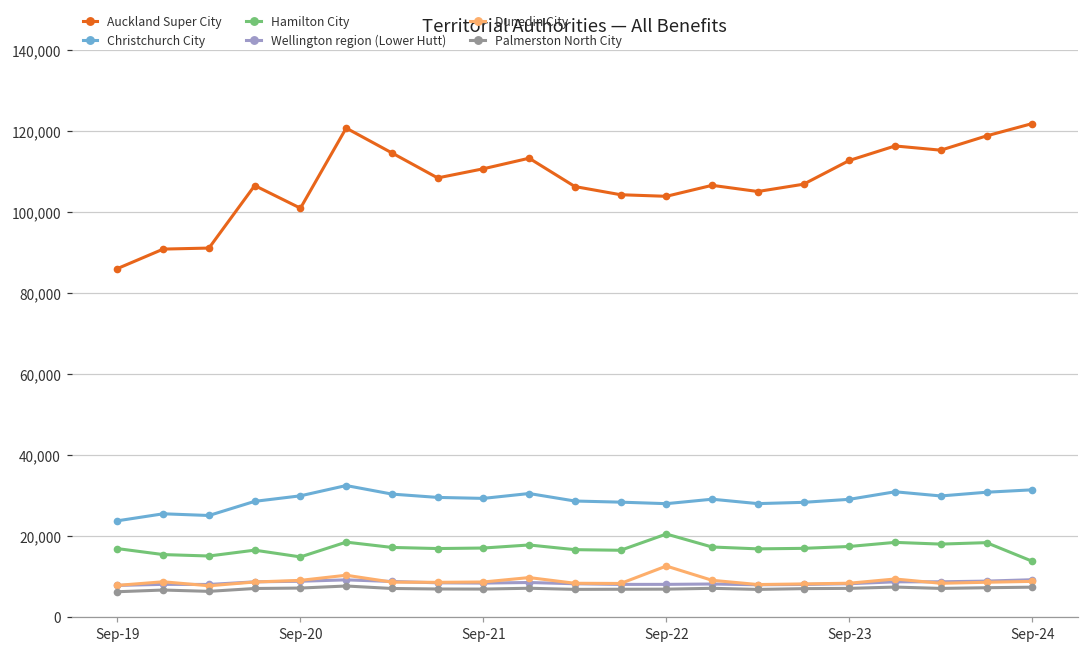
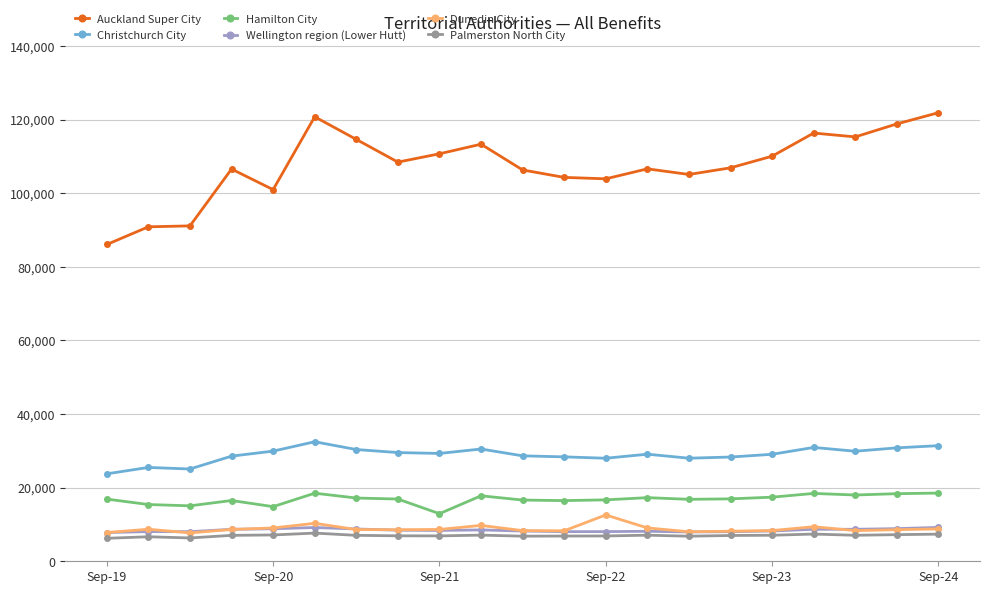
Hamilton City, Sep-21: 17,000 -> 13,000
Hamilton City, Sep-22: 20,000 -> 17,000
Auckland Super City, Sep-23: 113,000 -> 110,000
Hamilton City, Sep-24: 14,000 -> 19,000
